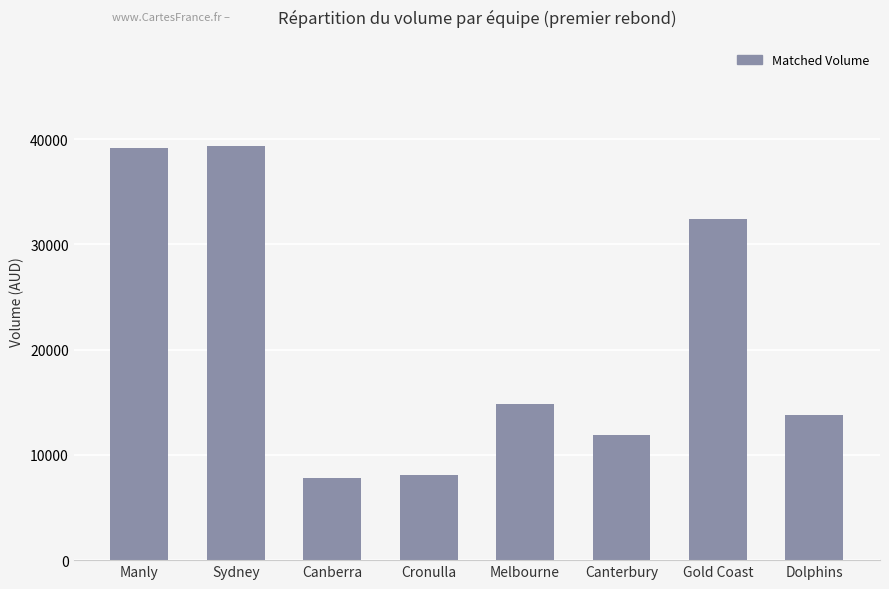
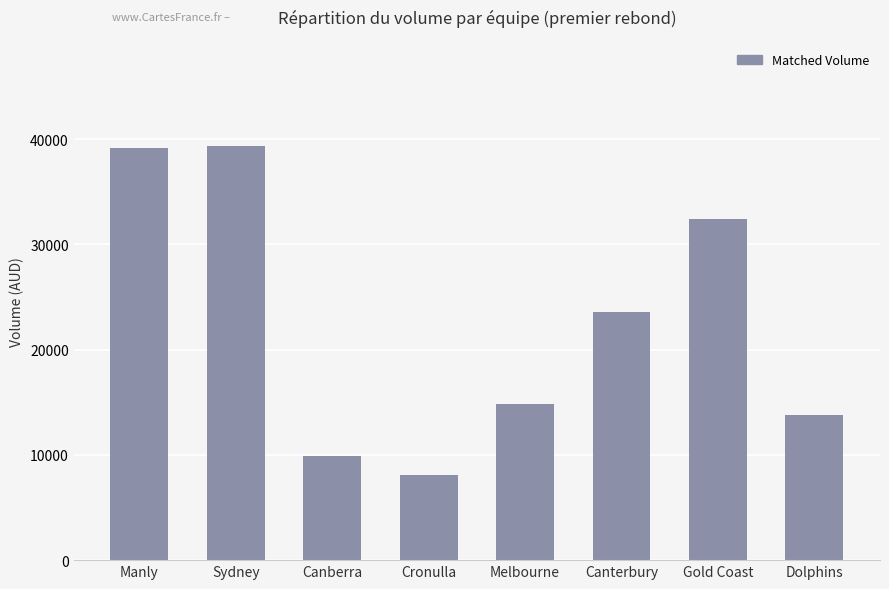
Canberra: 7800 -> 9900
Canterbury: 11900 -> 23600
